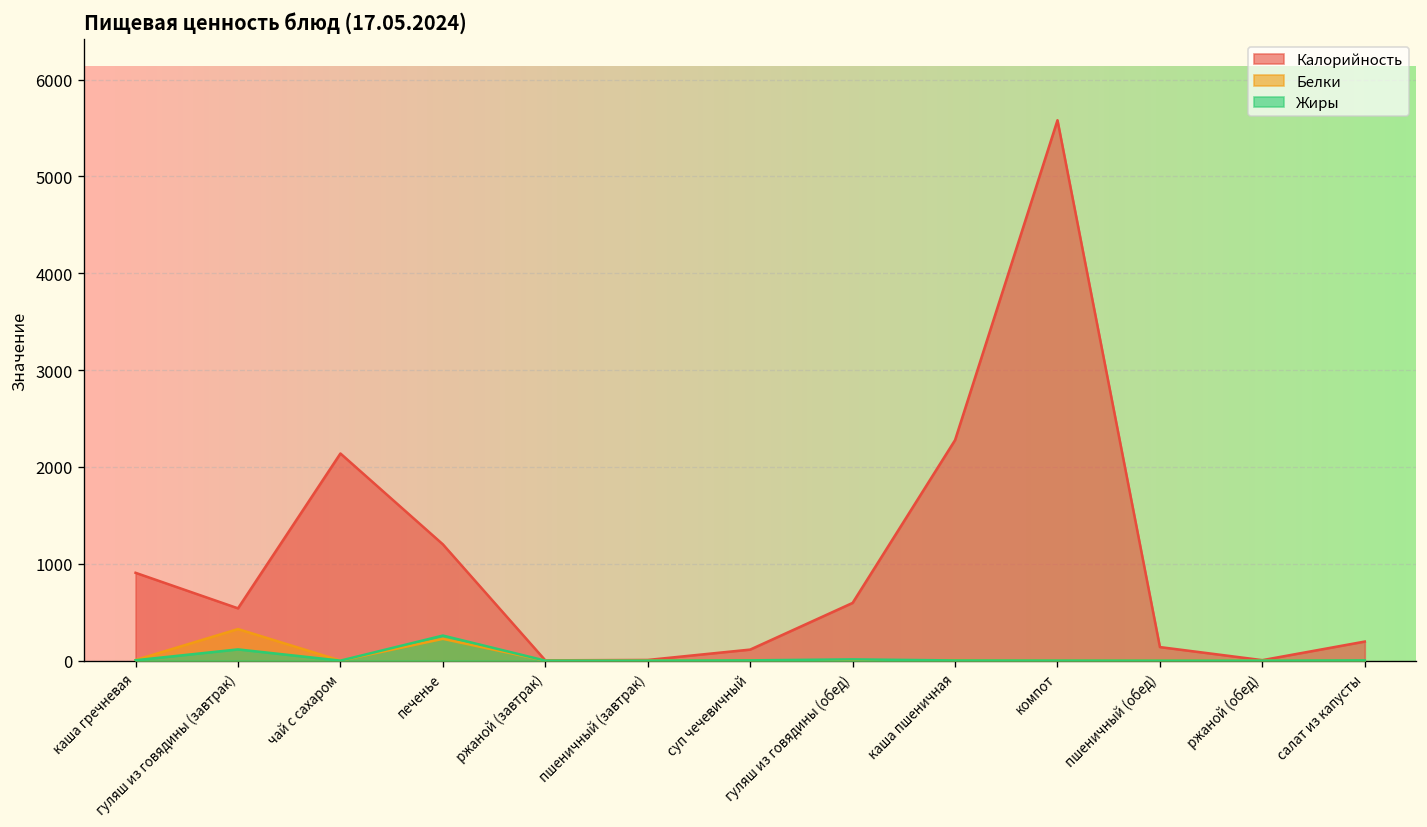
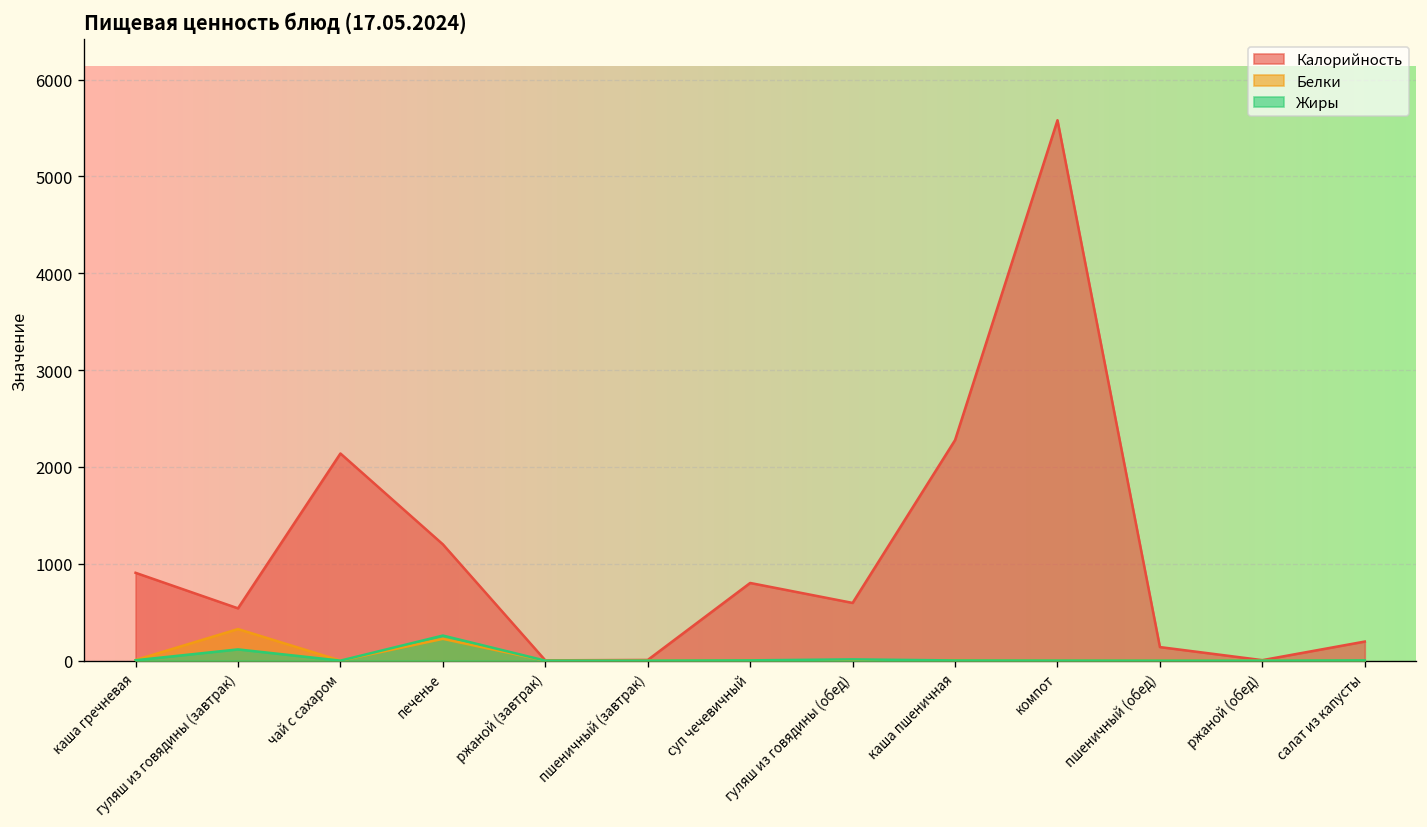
Калорийность, суп чечевичный: 100 -> 800
